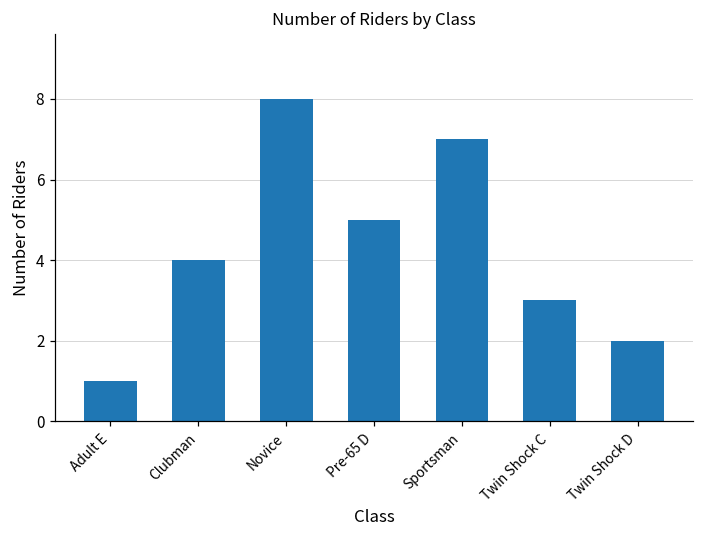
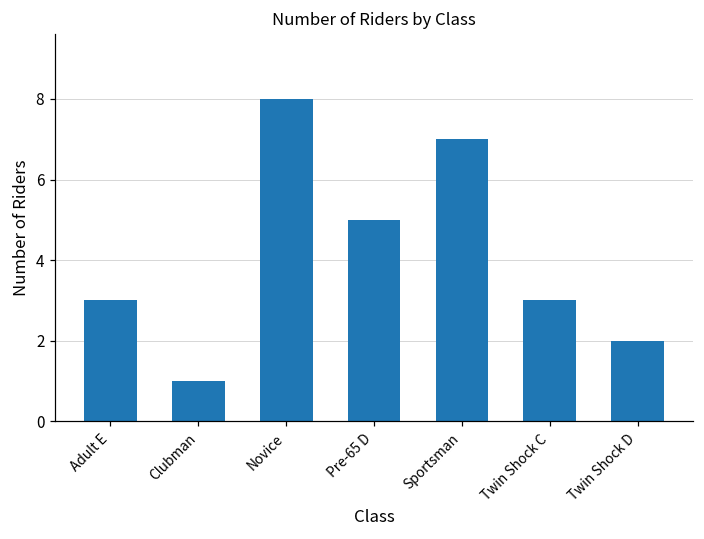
Adult E: 1 -> 3
Clubman: 4 -> 1
